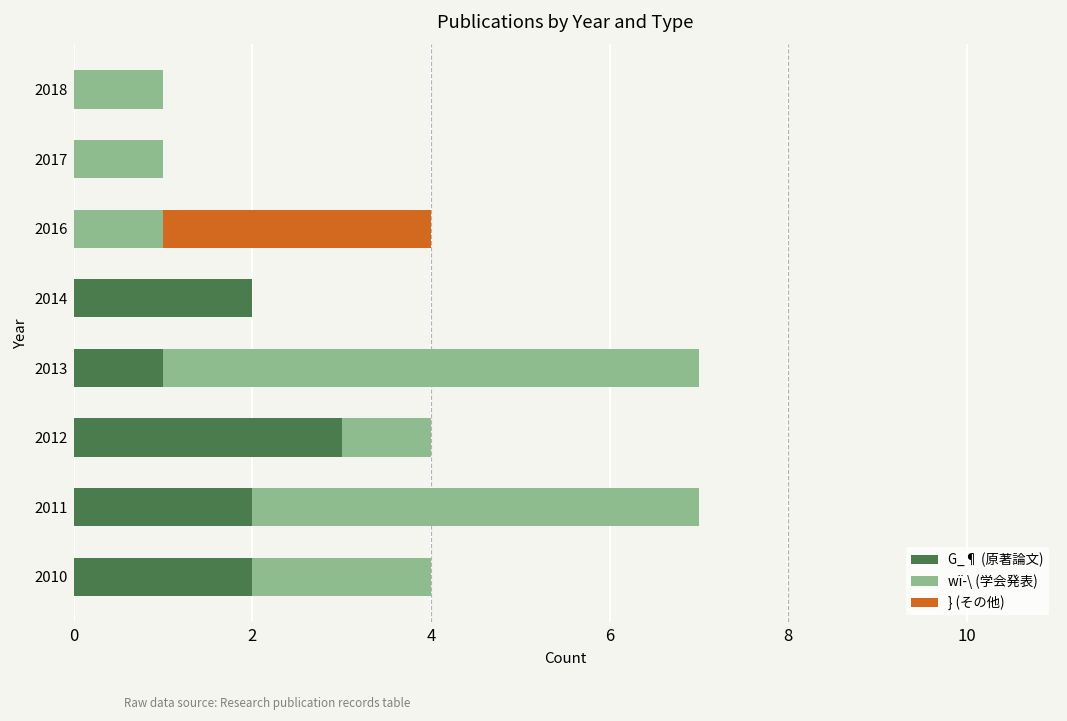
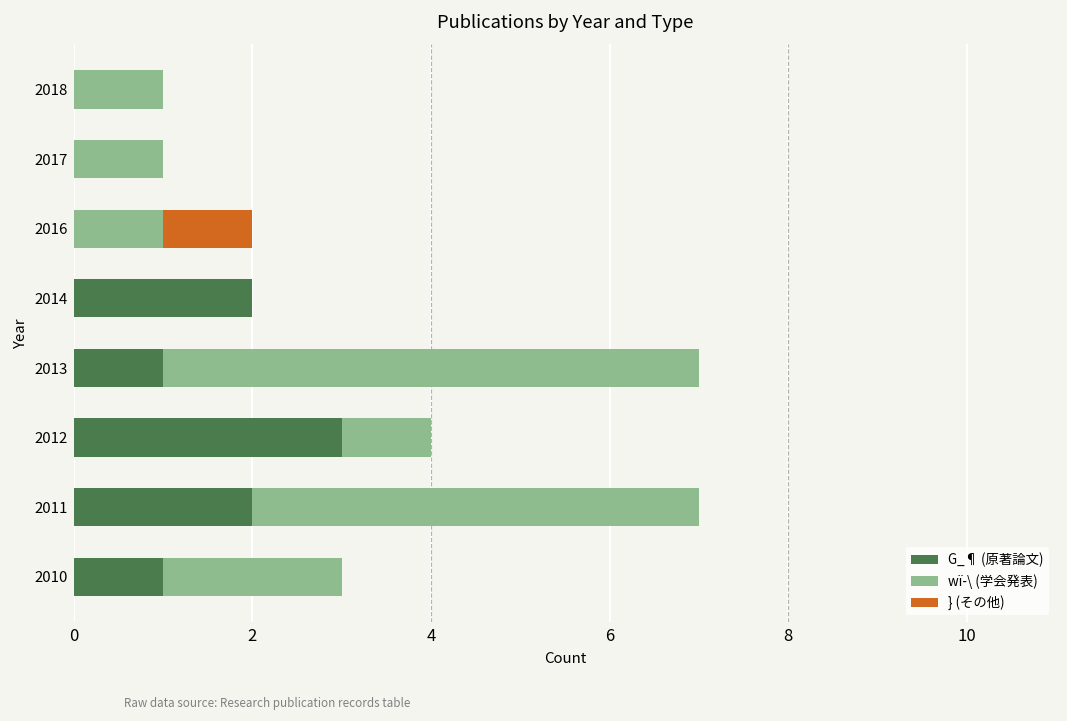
} (その他), 2016: 3 -> 1
G_¶ (原著論文), 2010: 2 -> 1
